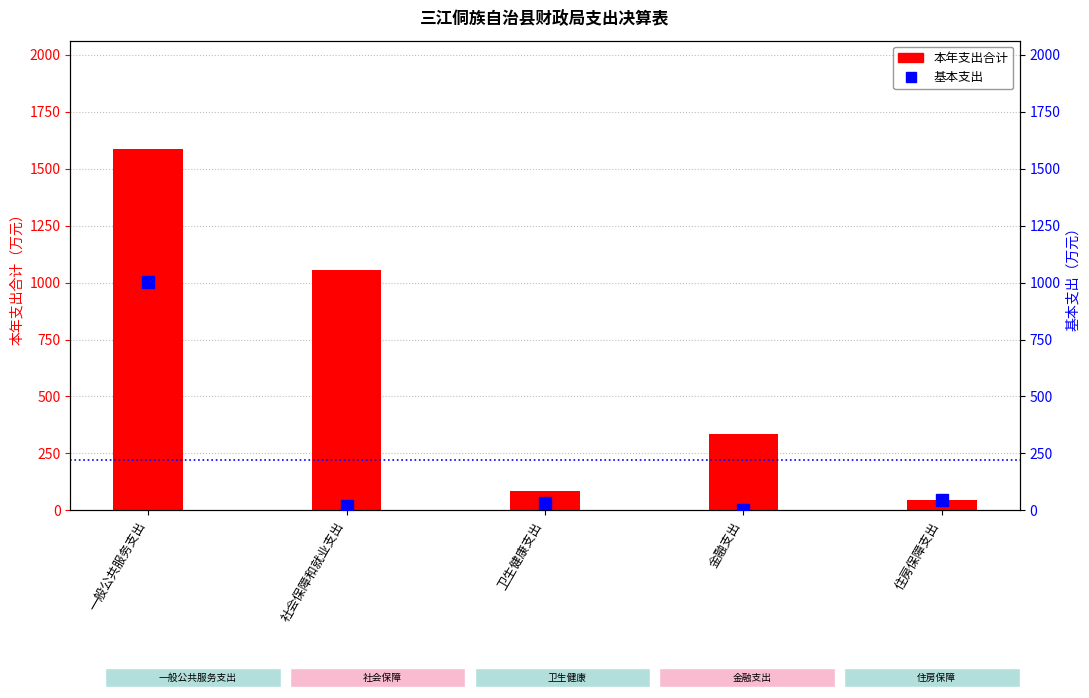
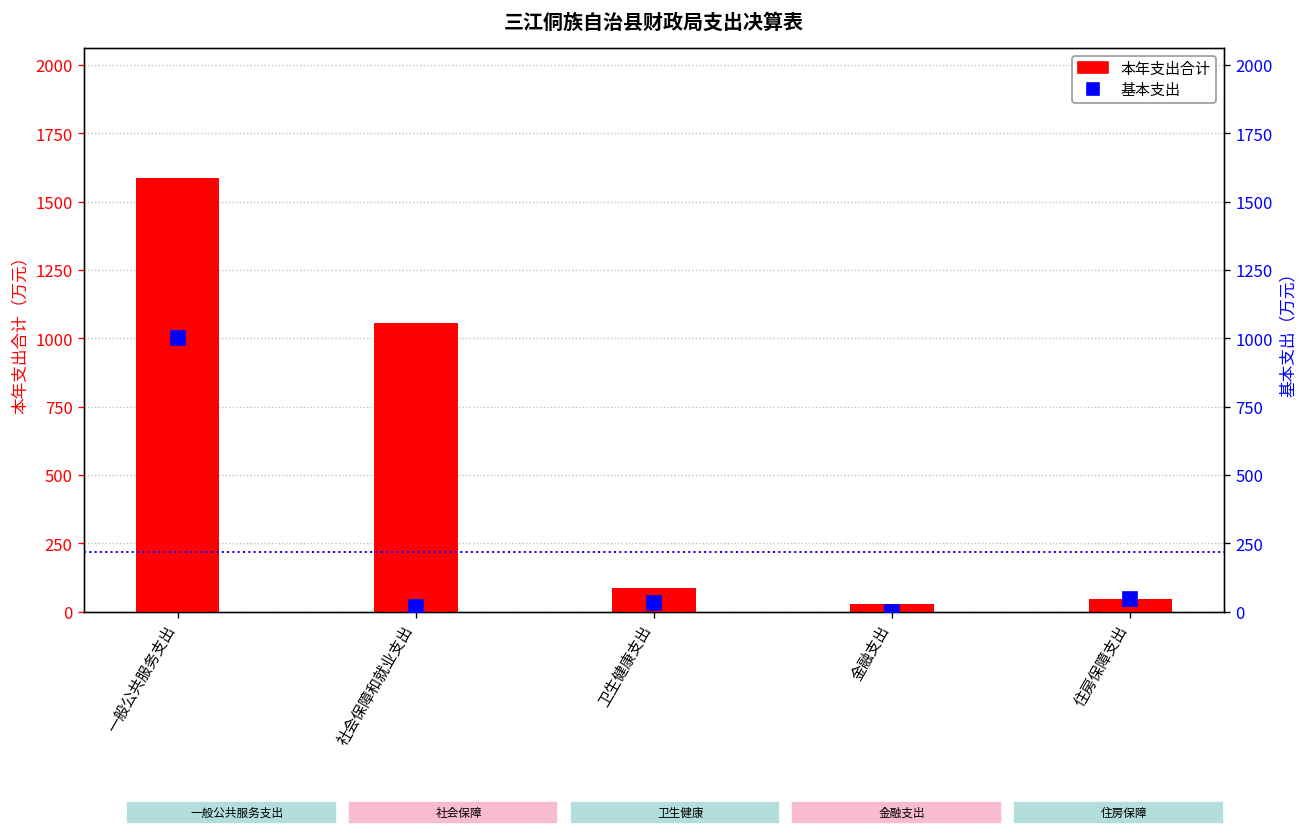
本年支出合计, 金融支出: 330 -> 30
